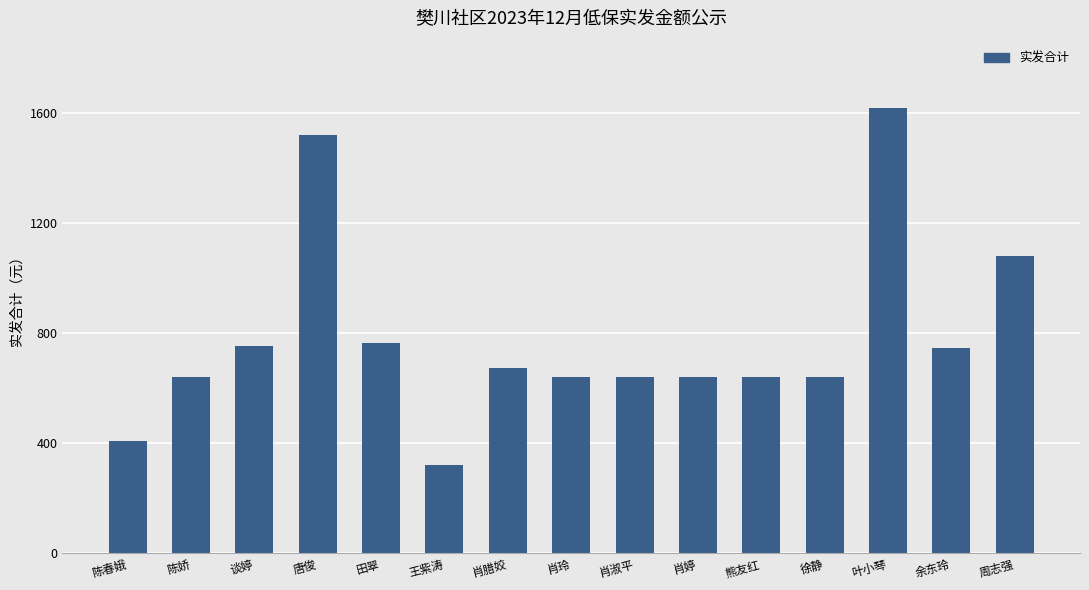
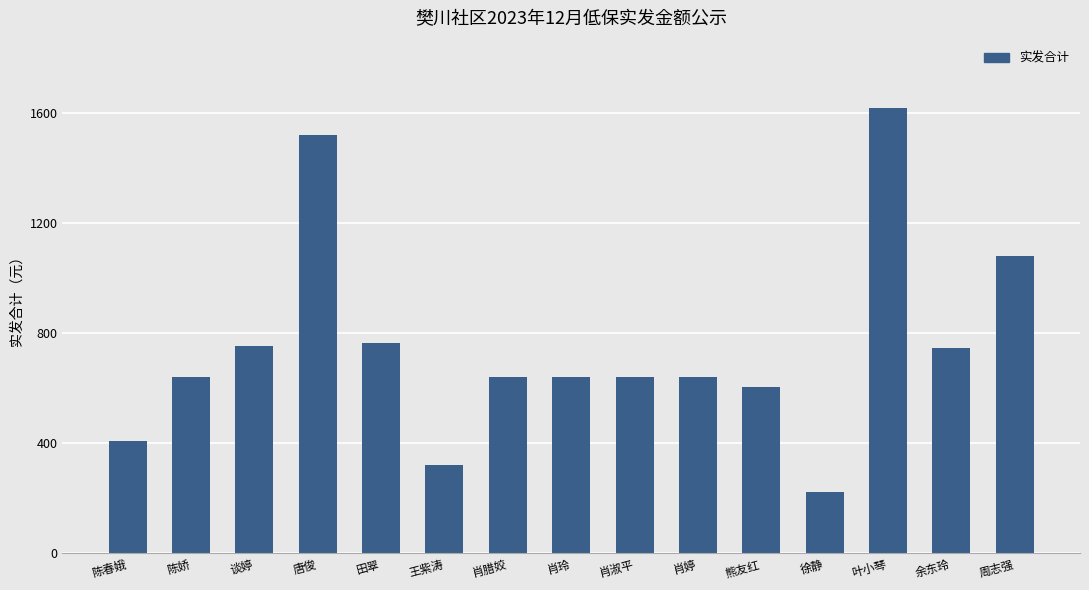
肖腊姣: 680 -> 640
熊友红: 640 -> 610
徐静: 640 -> 220
